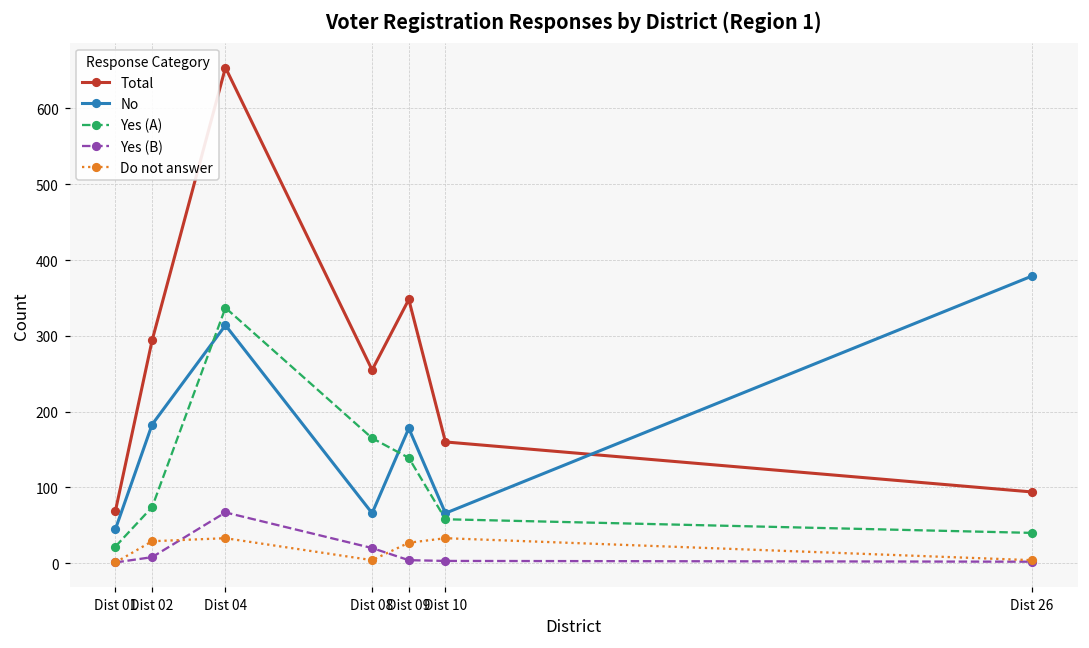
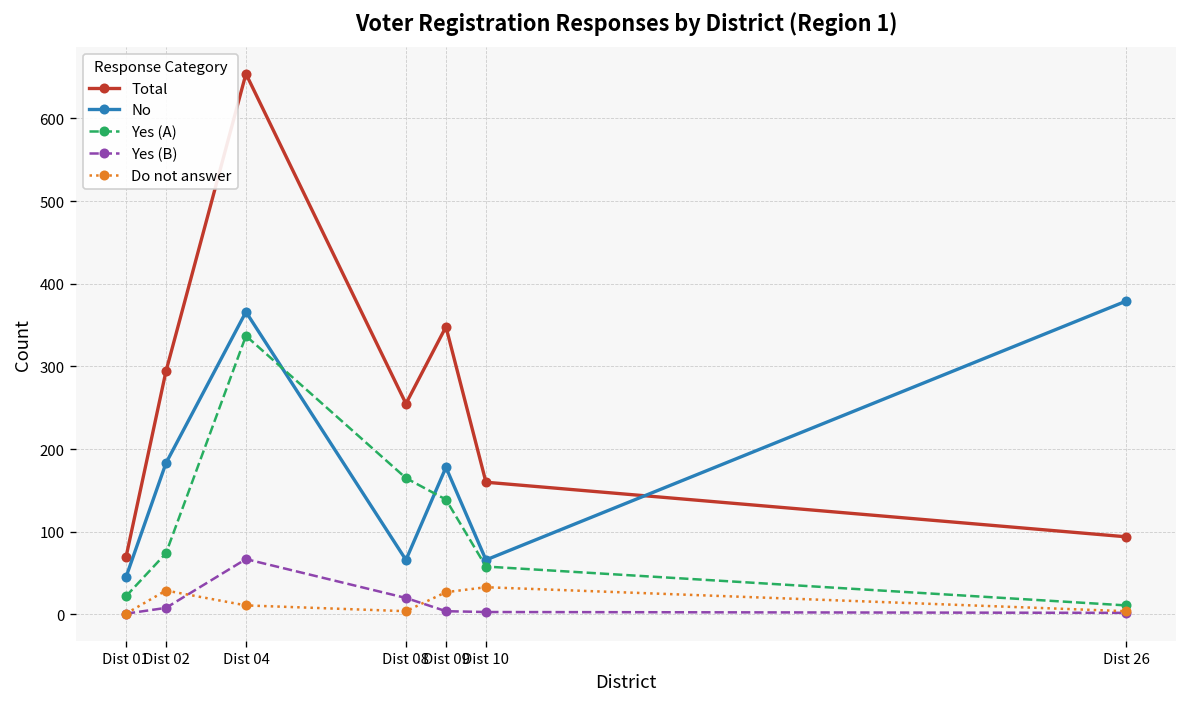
No, Dist 04: 310 -> 370
Do not answer, Dist 04: 30 -> 10
Yes (A), Dist 26: 40 -> 10
